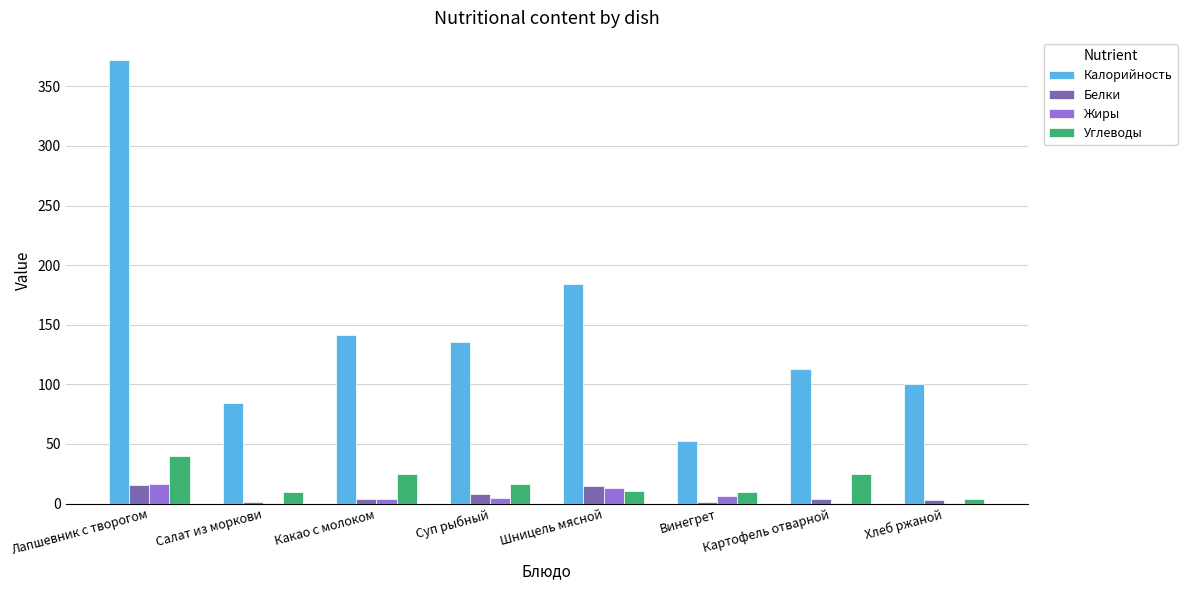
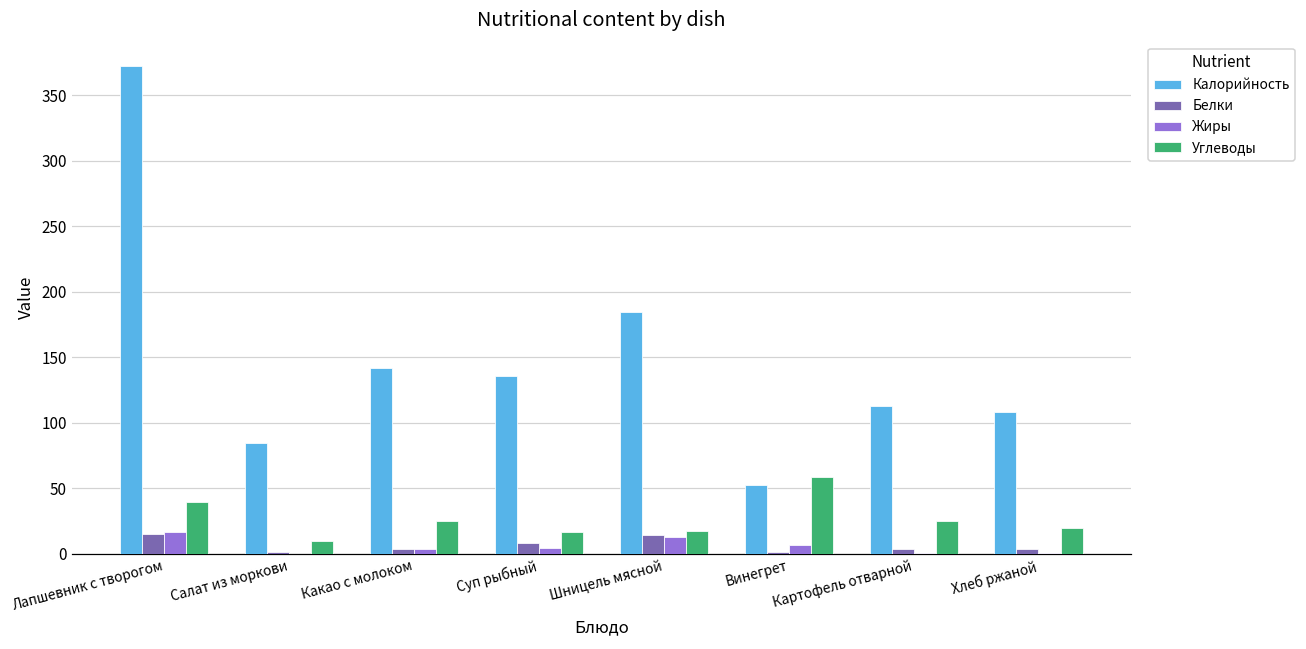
Углеводы, Шницель мясной: 10 -> 18
Углеводы, Винегрет: 9 -> 58
Калорийность, Хлеб ржаной: 101 -> 108
Углеводы, Хлеб ржаной: 4 -> 20
